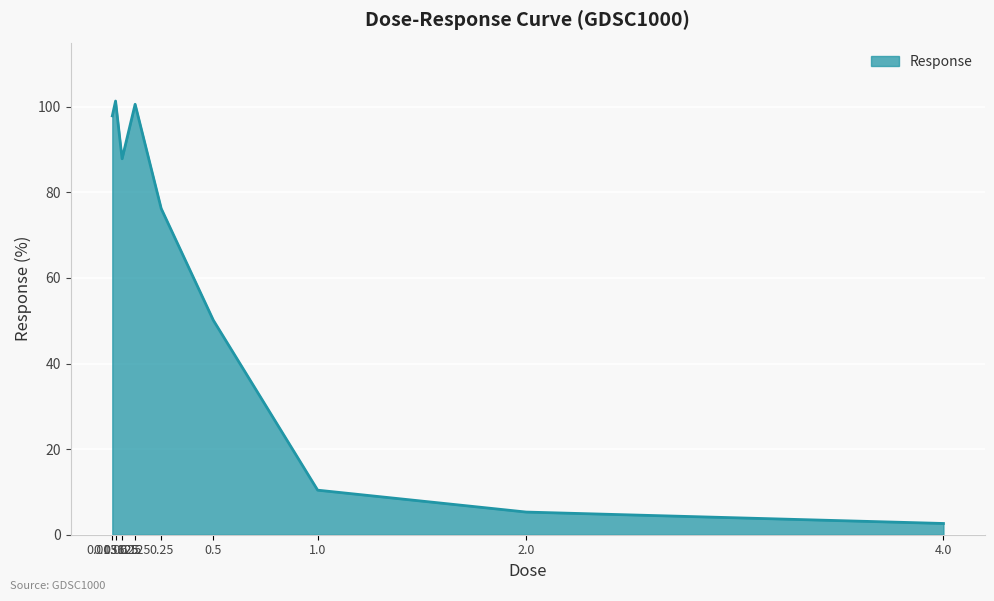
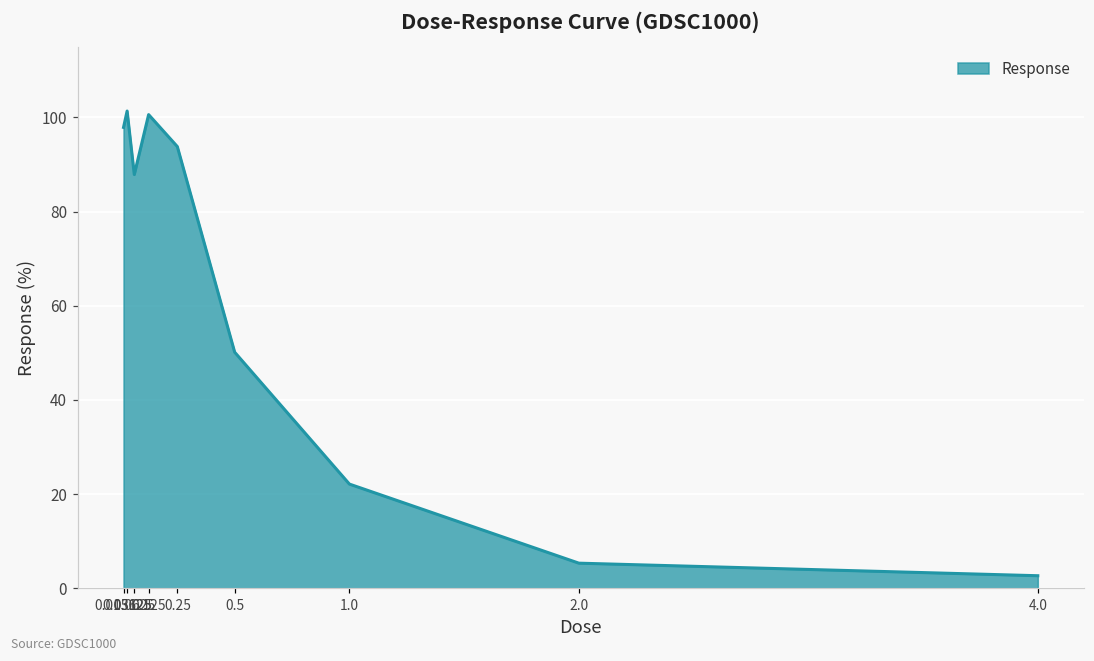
0.25: 76 -> 94
1.0: 10 -> 22
